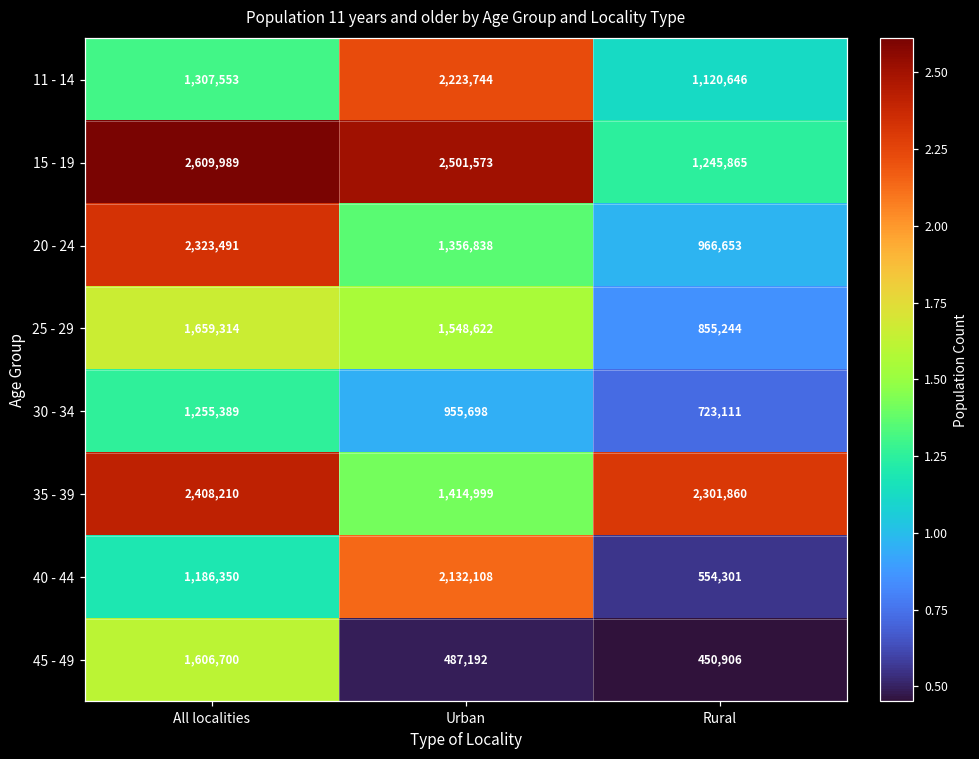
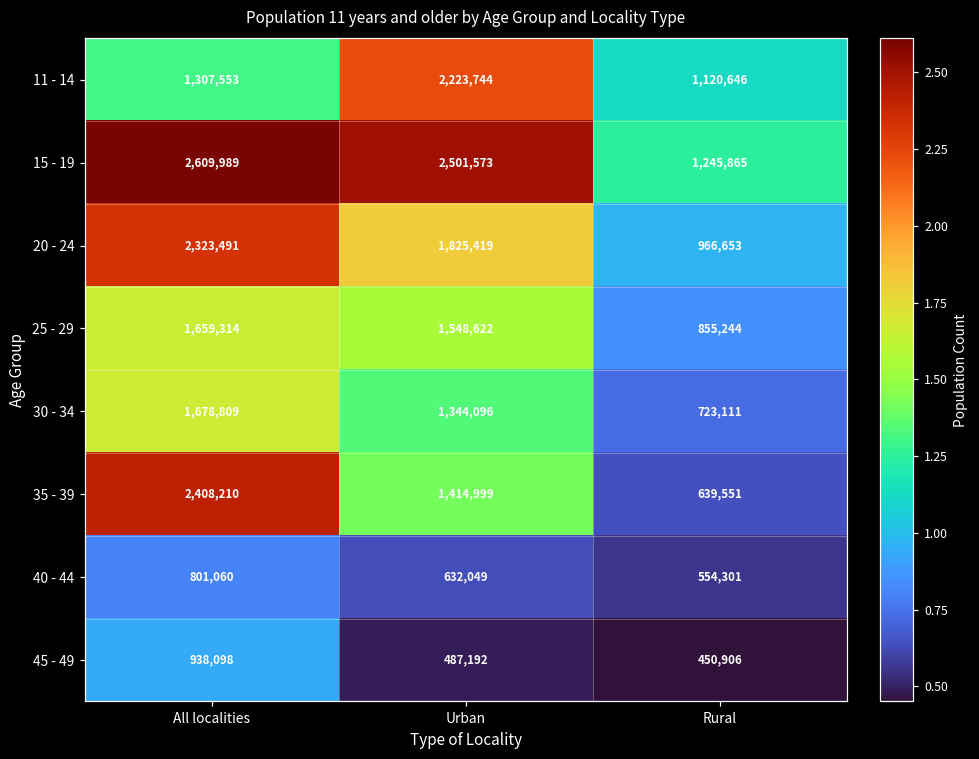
20 - 24, Urban: 1,356,838 -> 1,825,419
30 - 34, All localities: 1,255,389 -> 1,678,809
30 - 34, Urban: 955,698 -> 1,344,096
35 - 39, Rural: 2,301,860 -> 639,551
40 - 44, All localities: 1,186,350 -> 801,060
40 - 44, Urban: 2,132,108 -> 632,049
45 - 49, All localities: 1,606,700 -> 938,098
